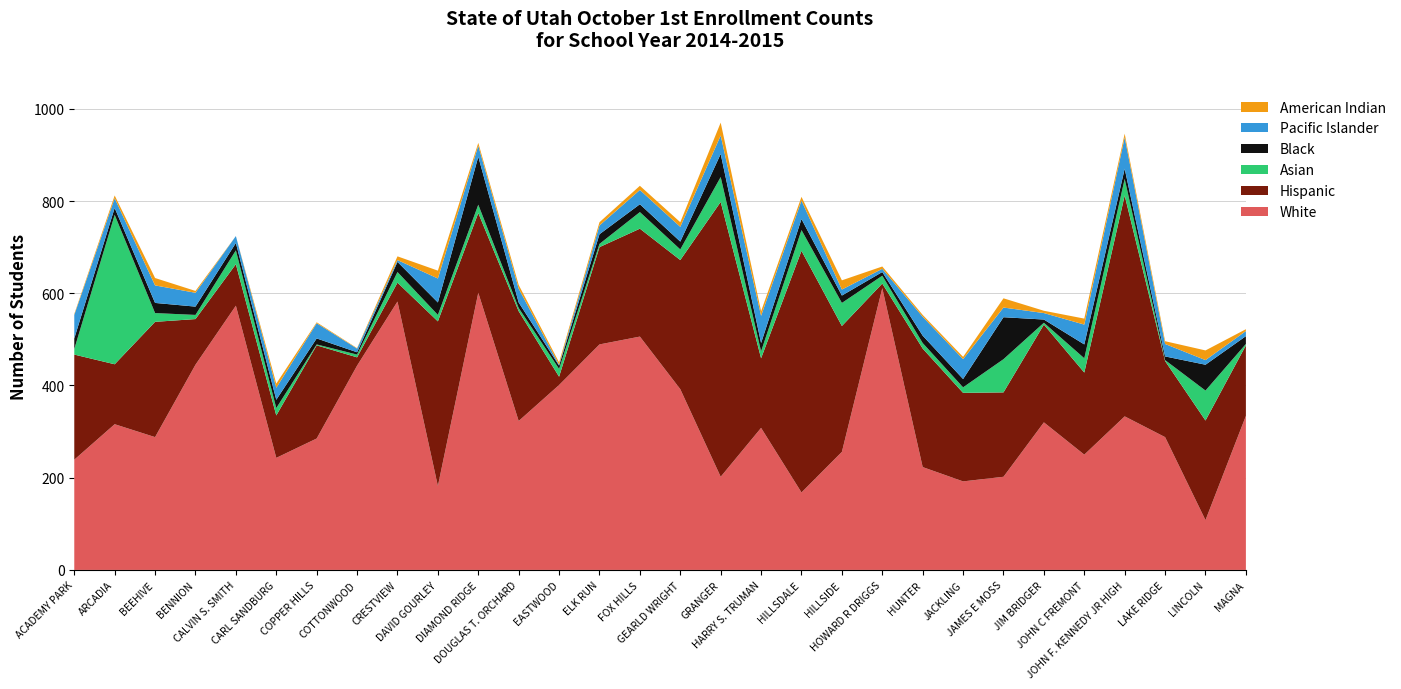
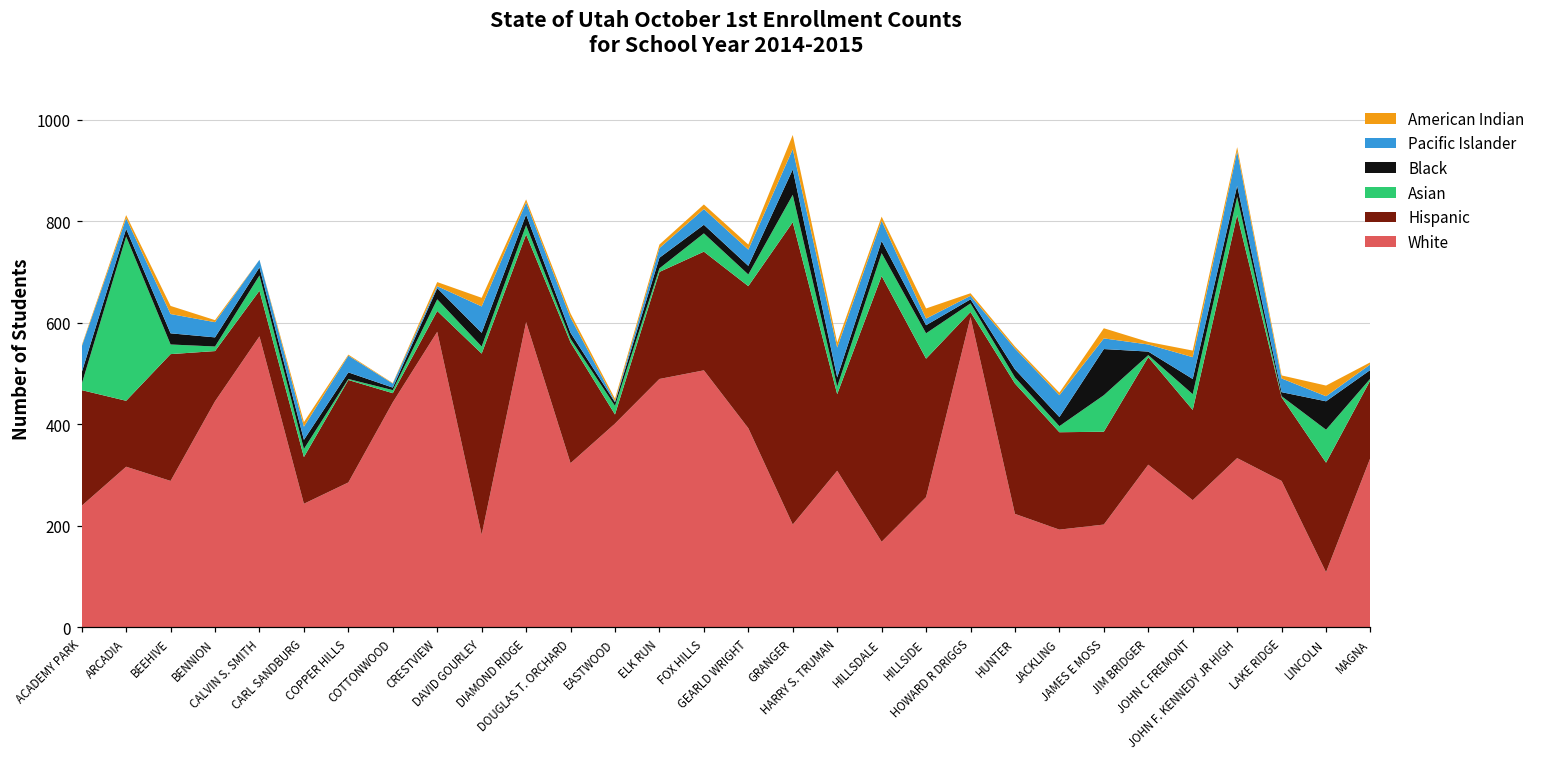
Black, DIAMOND RIDGE: 100 -> 20
